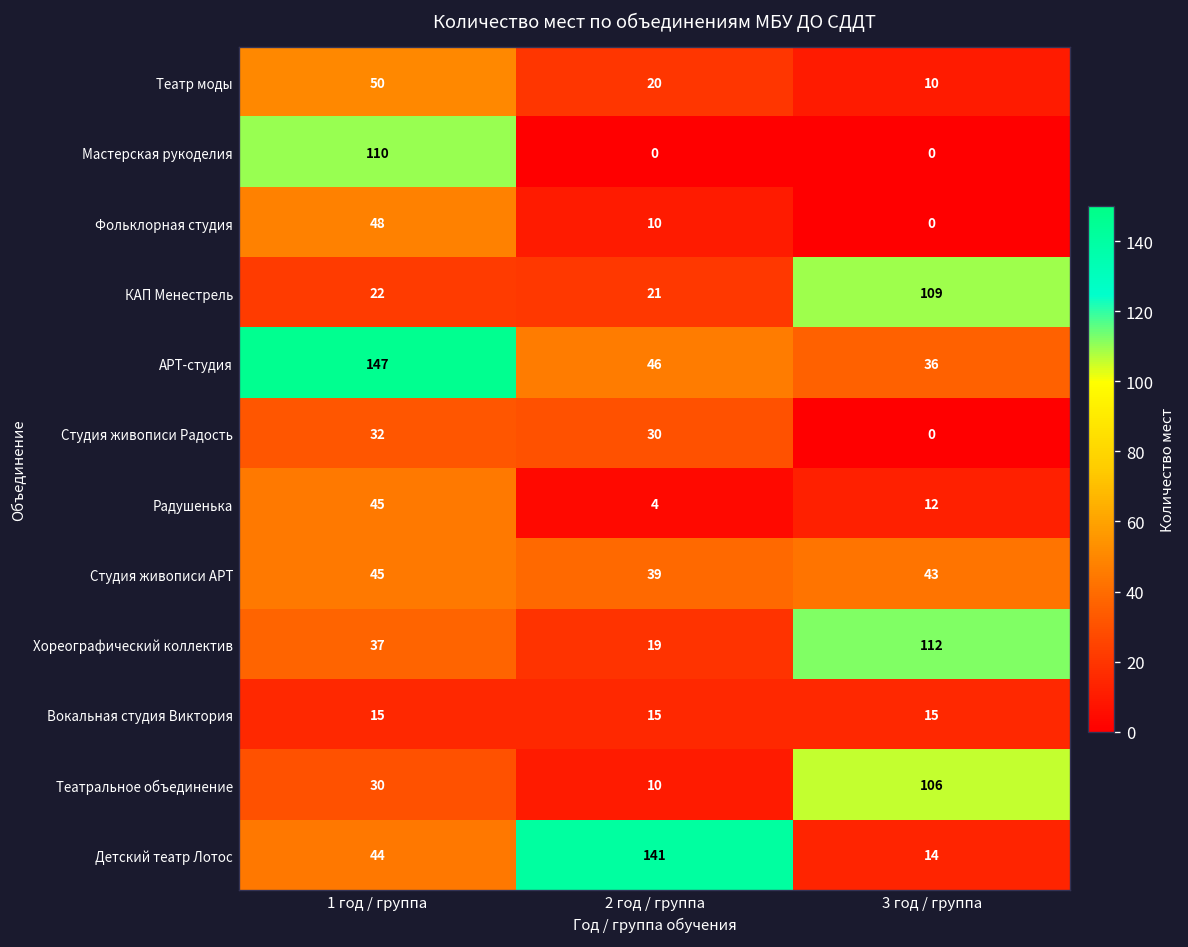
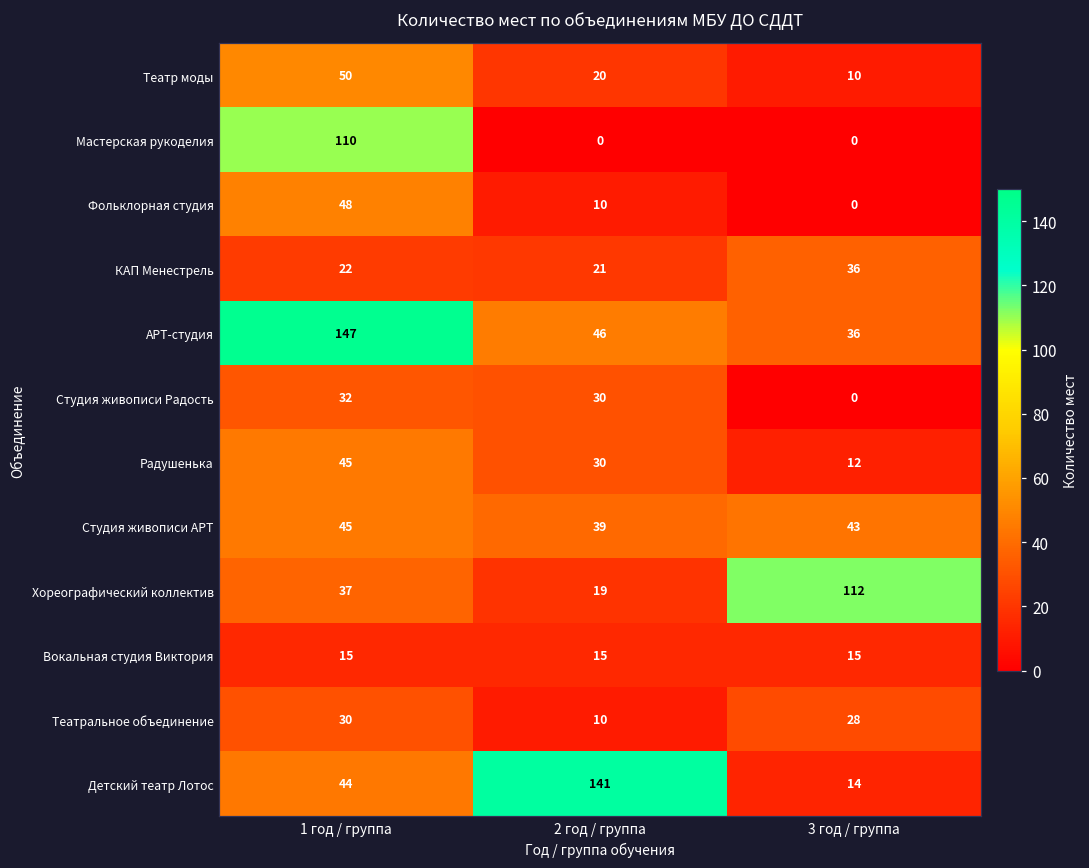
КАП Менестрель, 3 год / группа: 109 -> 36
Радушенька, 2 год / группа: 4 -> 30
Театральное объединение, 3 год / группа: 106 -> 28
